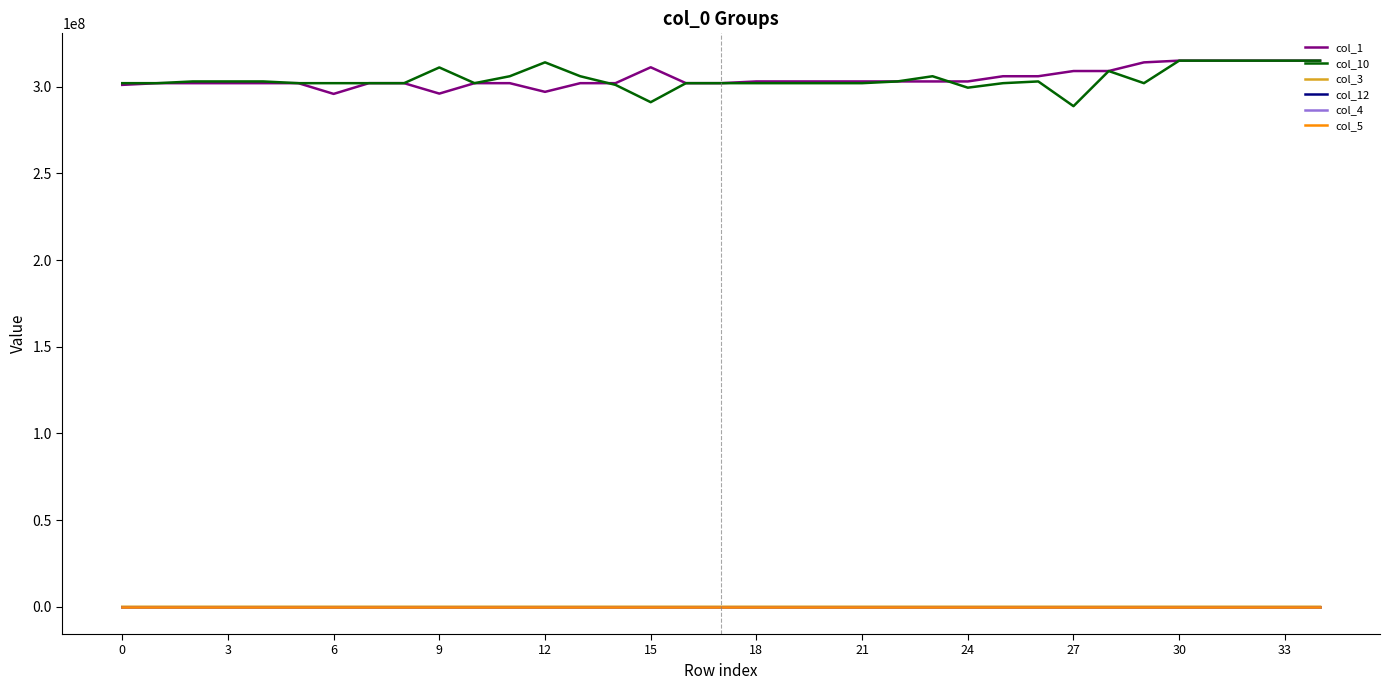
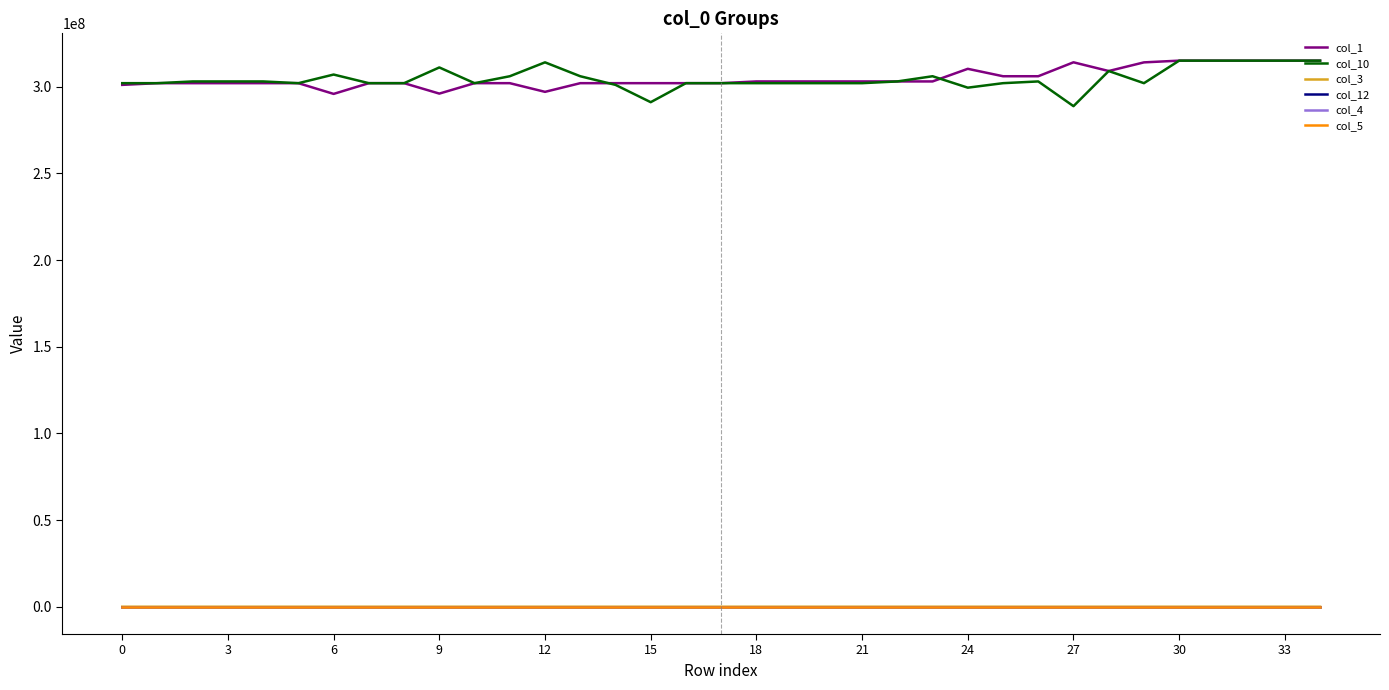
col_10, 6: 302000000 -> 307000000
col_1, 15: 311000000 -> 302000000
col_1, 24: 303000000 -> 310000000
col_1, 27: 309000000 -> 314000000
